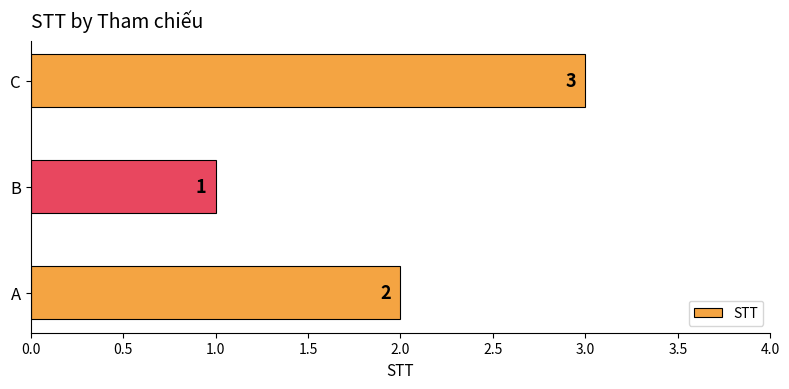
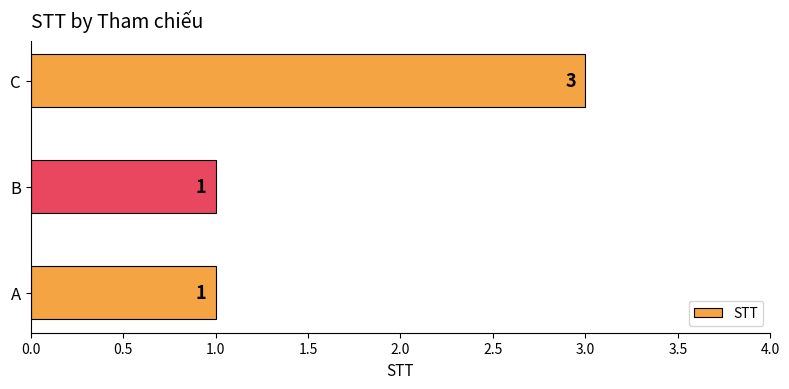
A: 2 -> 1
